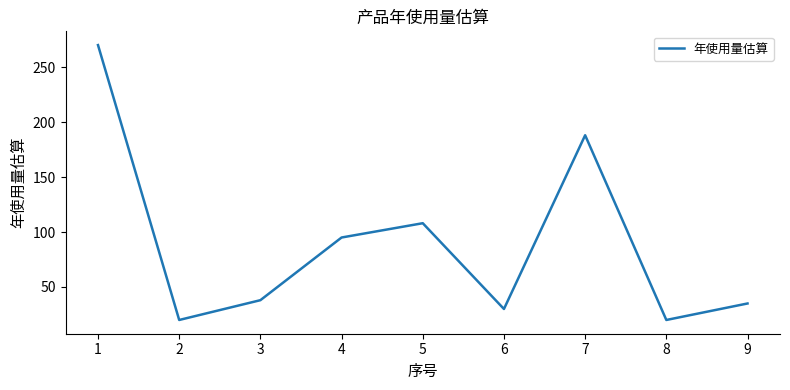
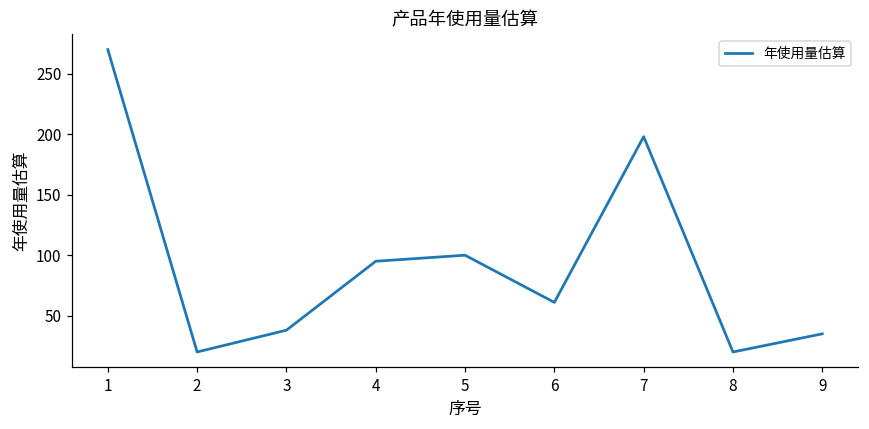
5: 108 -> 100
6: 30 -> 61
7: 188 -> 198
